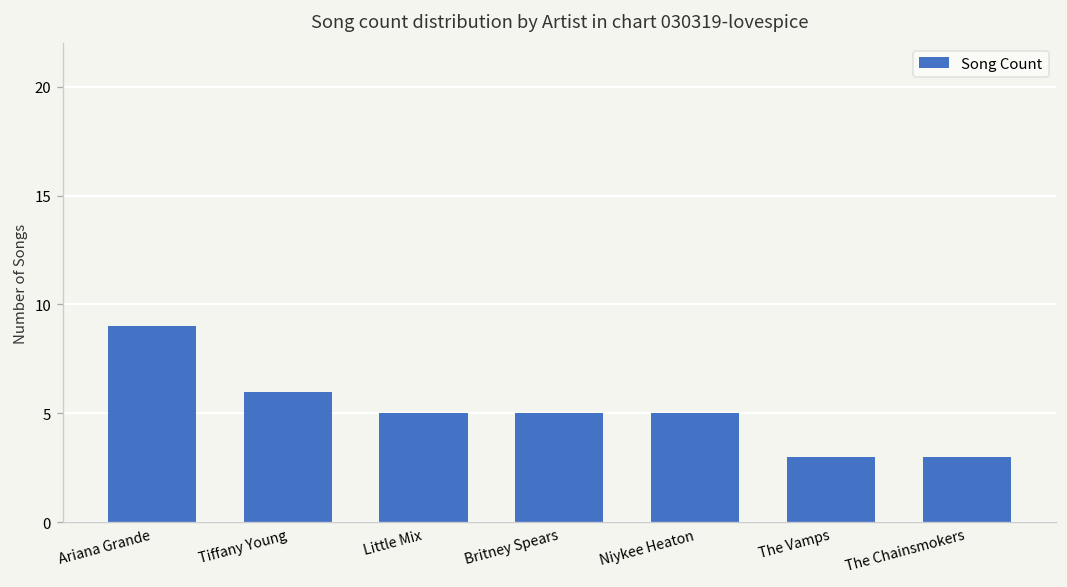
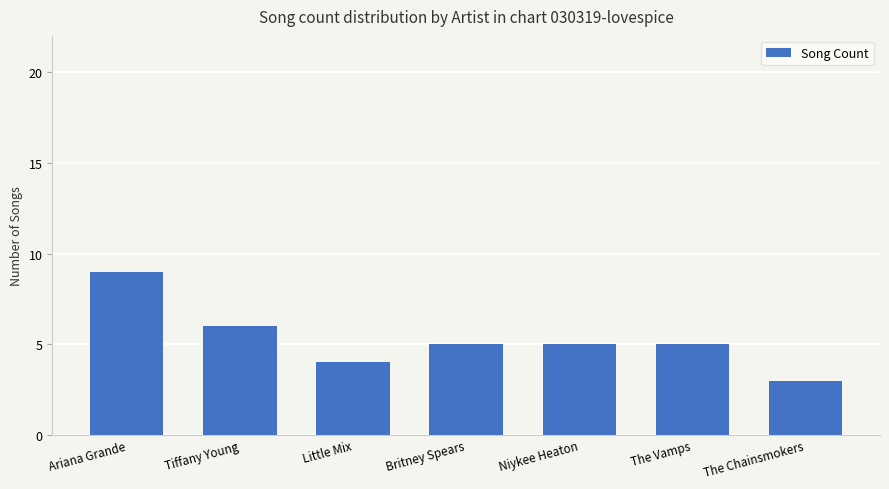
Little Mix: 5 -> 4
The Vamps: 3 -> 5
